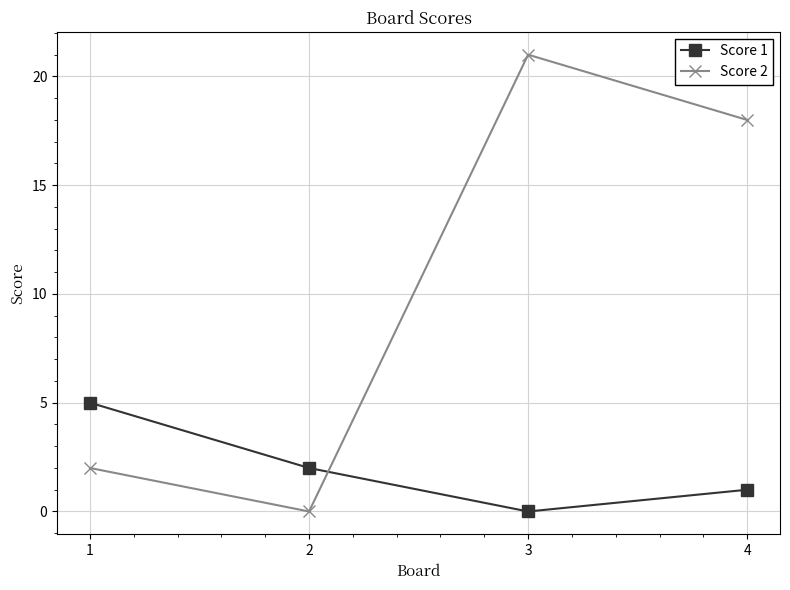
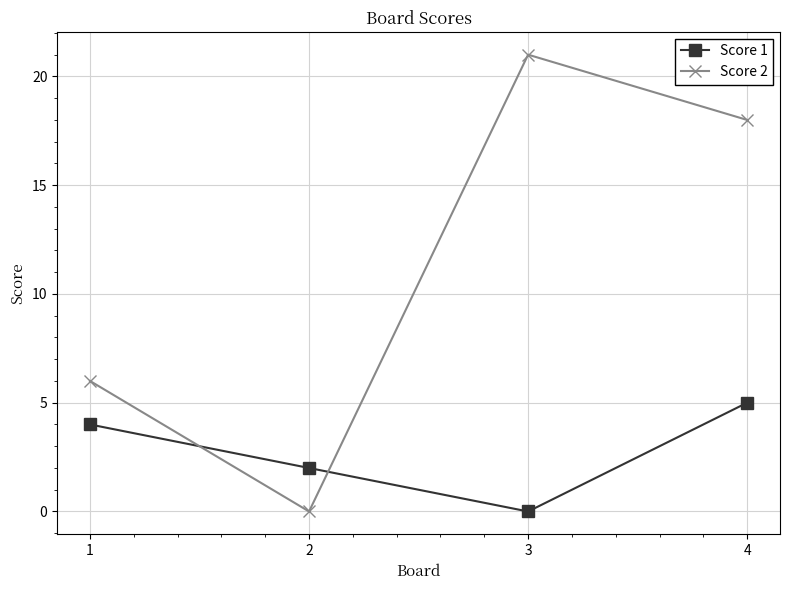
Score 1, 1: 5 -> 4
Score 2, 1: 2 -> 6
Score 1, 4: 1 -> 5
